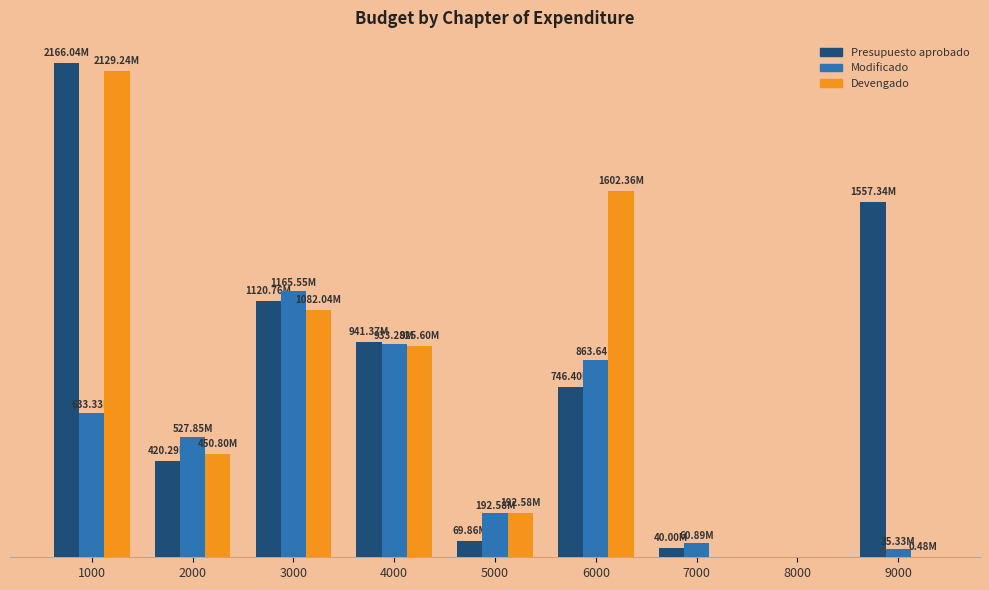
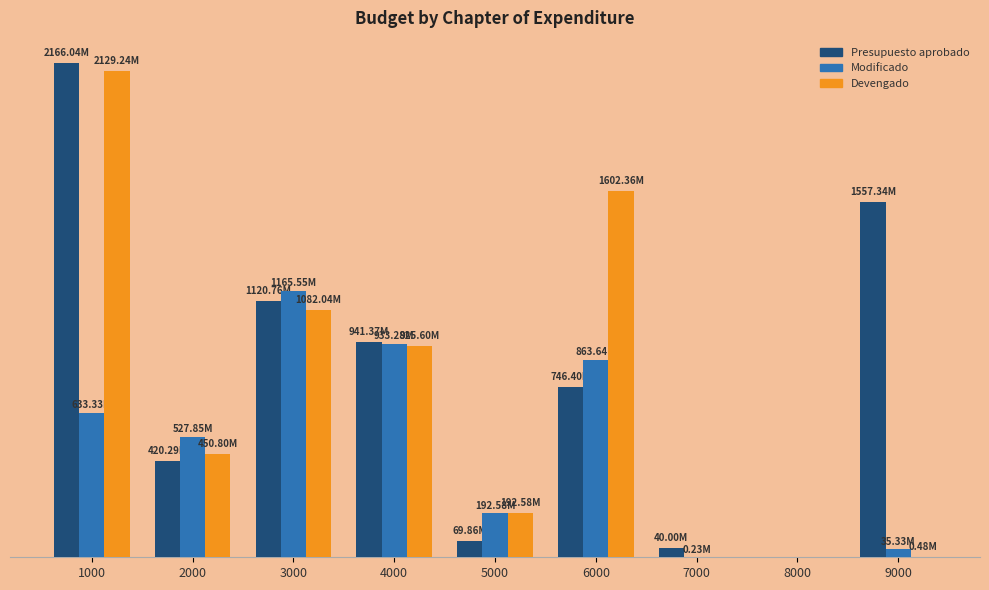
Modificado, 7000: 60.89M -> 0.23M
